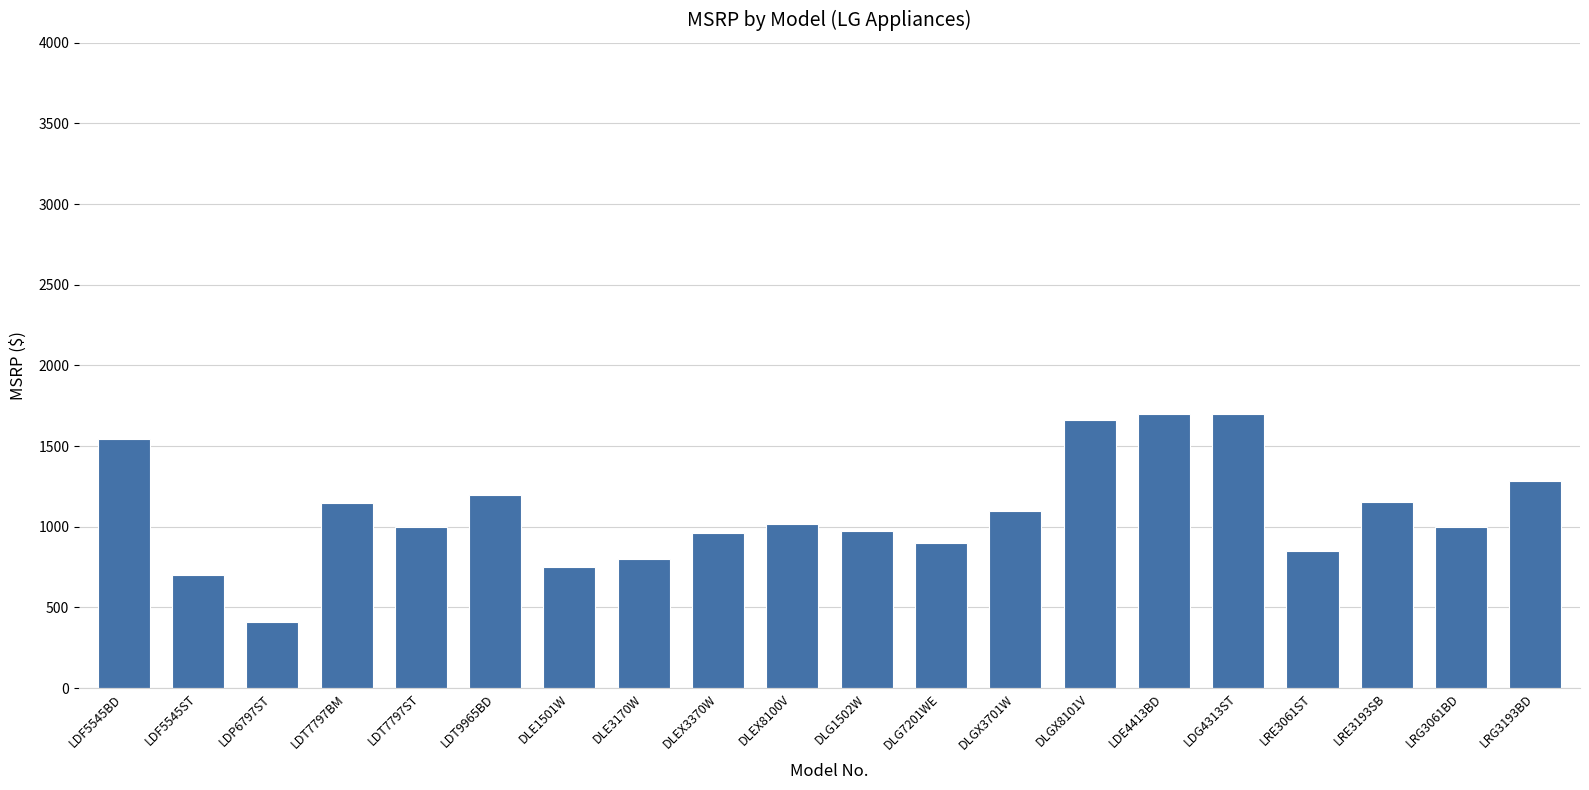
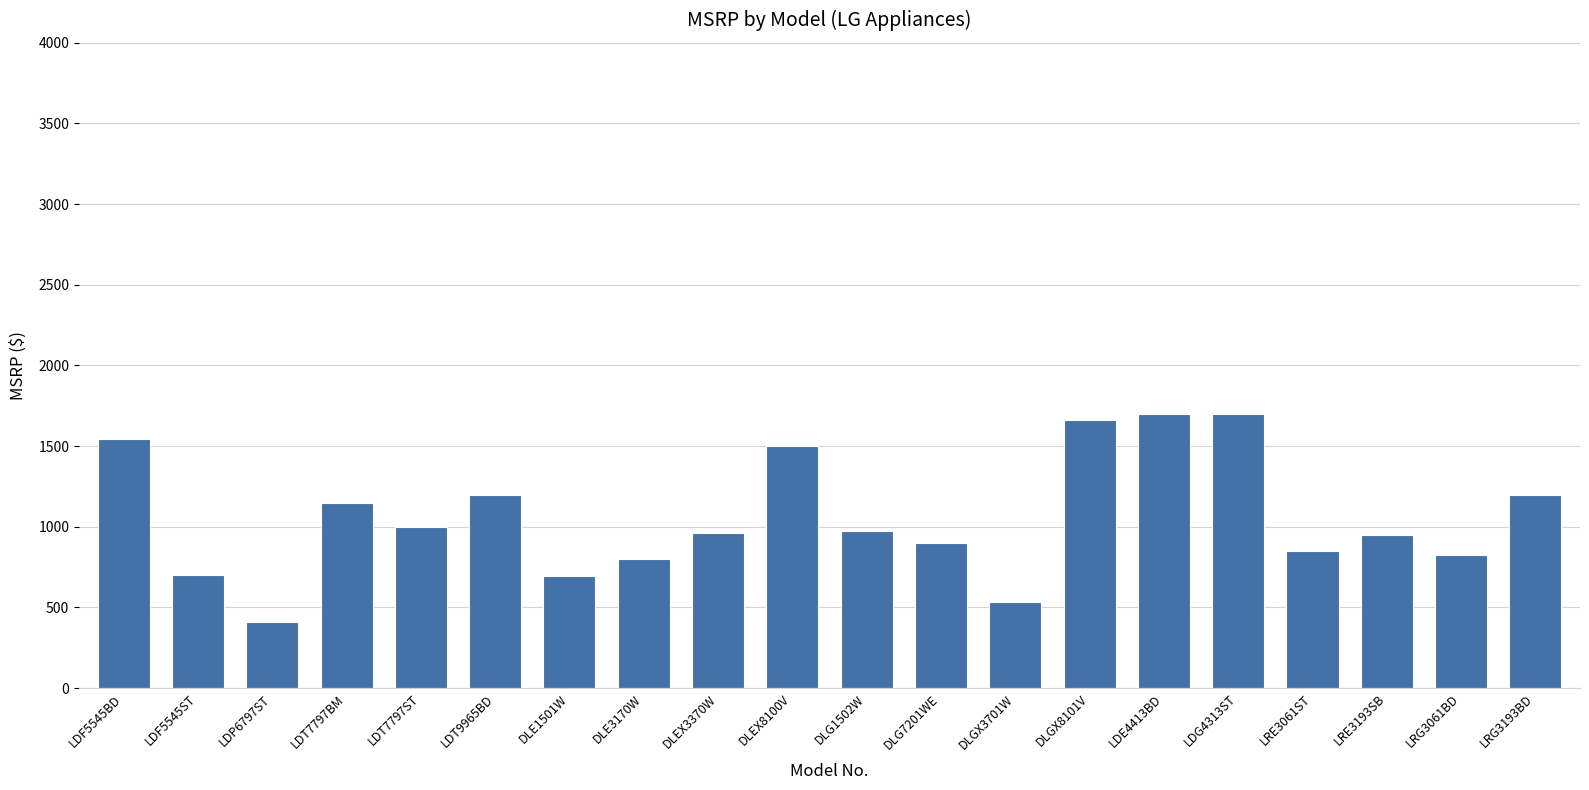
DLE1501W: 750 -> 700
DLEX8100V: 1020 -> 1500
DLGX3701W: 1100 -> 530
LRE3193SB: 1150 -> 950
LRG3061BD: 1000 -> 820
LRG3193BD: 1290 -> 1200
